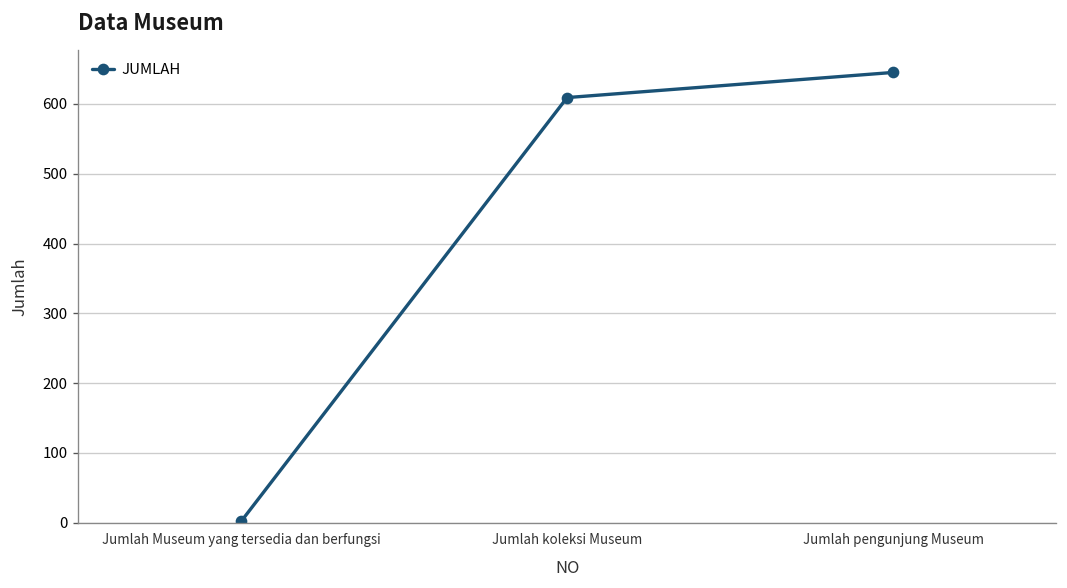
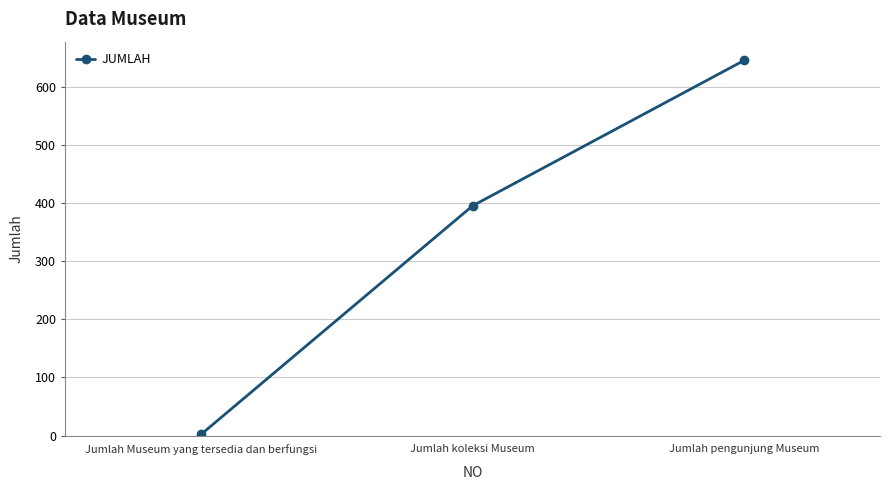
Jumlah koleksi Museum: 610 -> 400
